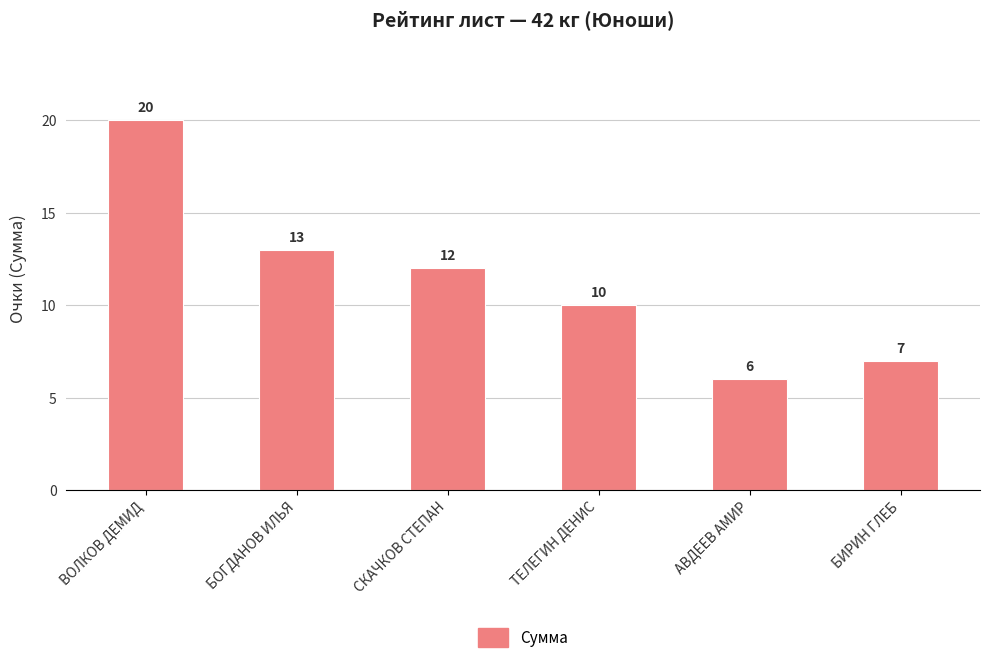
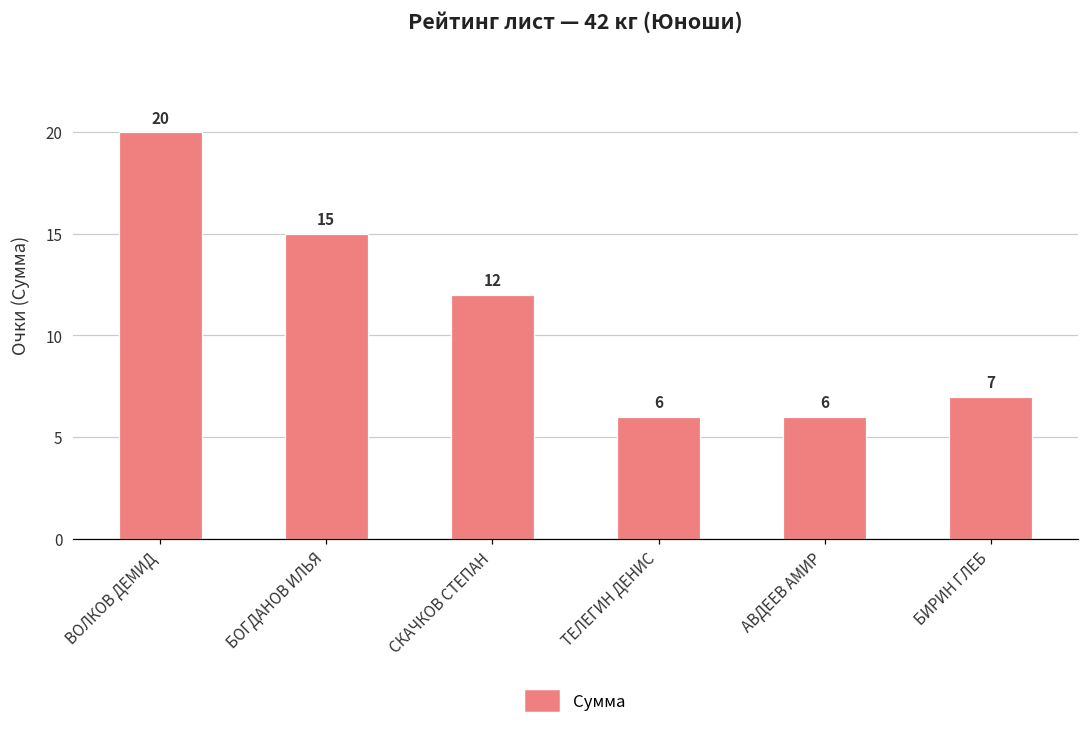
БОГДАНОВ ИЛЬЯ: 13 -> 15
ТЕЛЕГИН ДЕНИС: 10 -> 6
